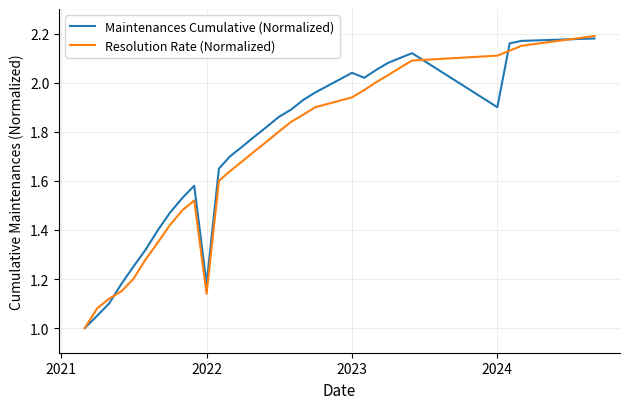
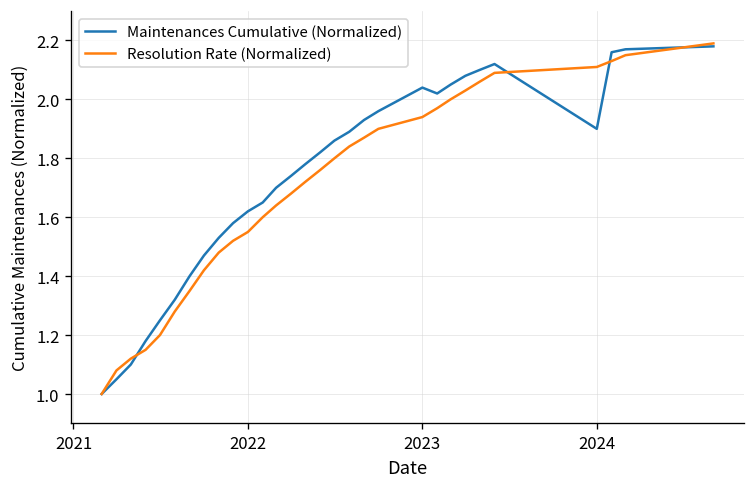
Maintenances Cumulative (Normalized), 2022: 1.18 -> 1.62
Resolution Rate (Normalized), 2022: 1.14 -> 1.55
